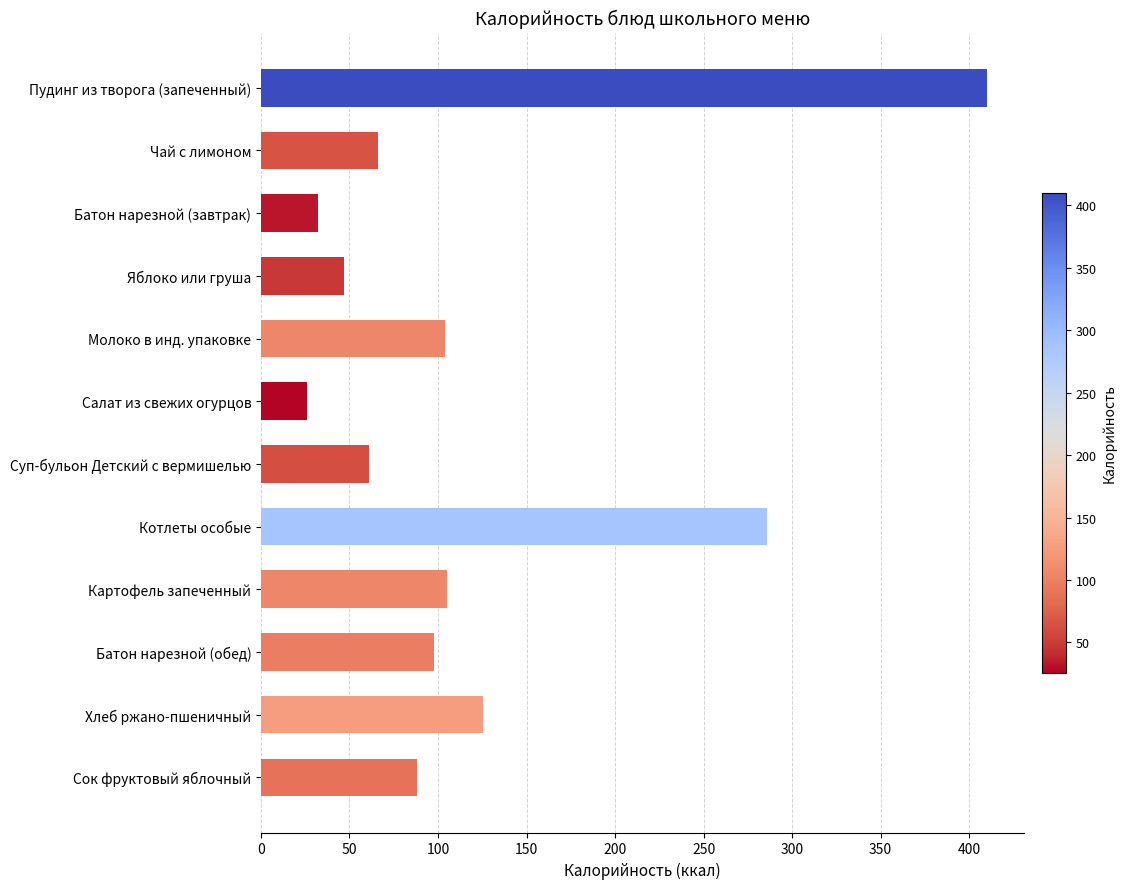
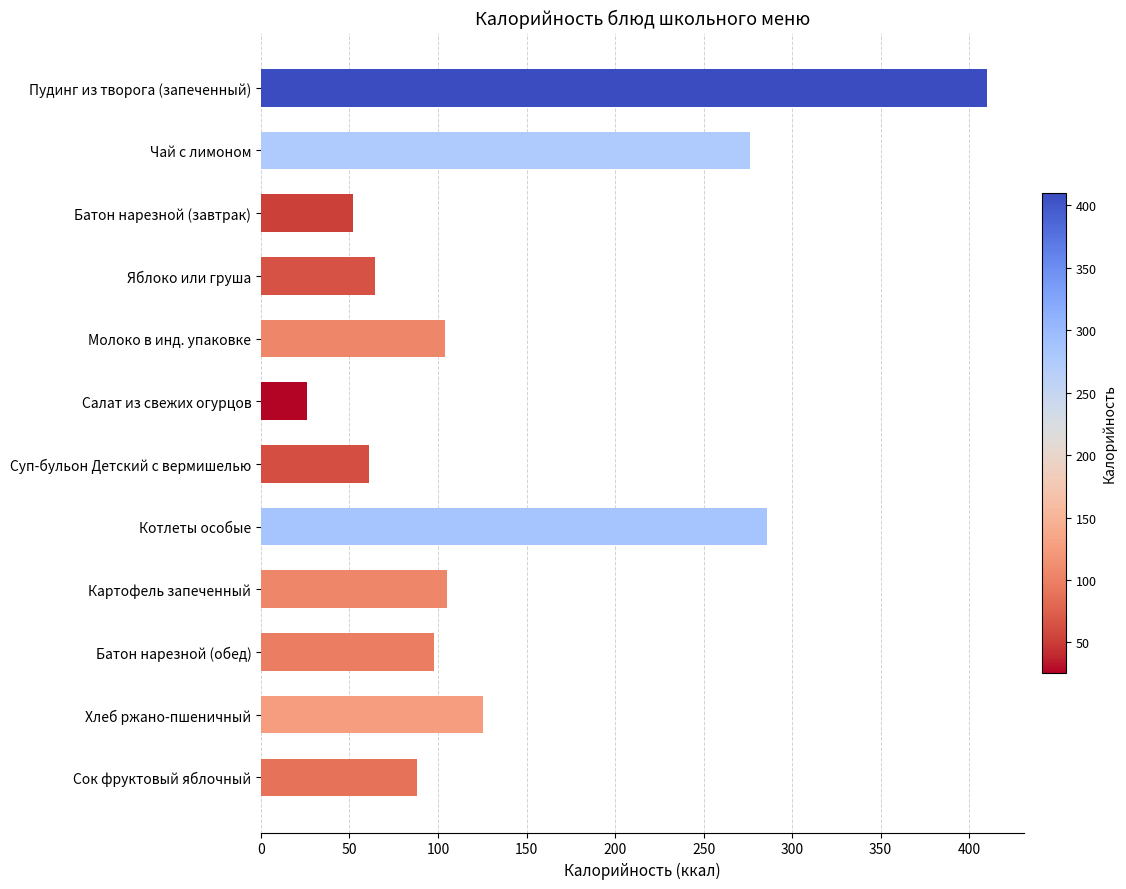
Чай с лимоном: 66 -> 276
Батон нарезной (завтрак): 32 -> 52
Яблоко или груша: 47 -> 64
